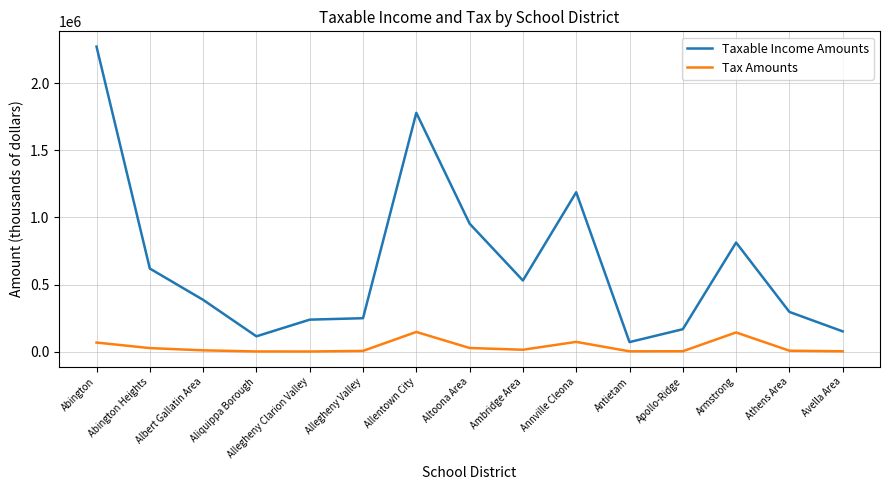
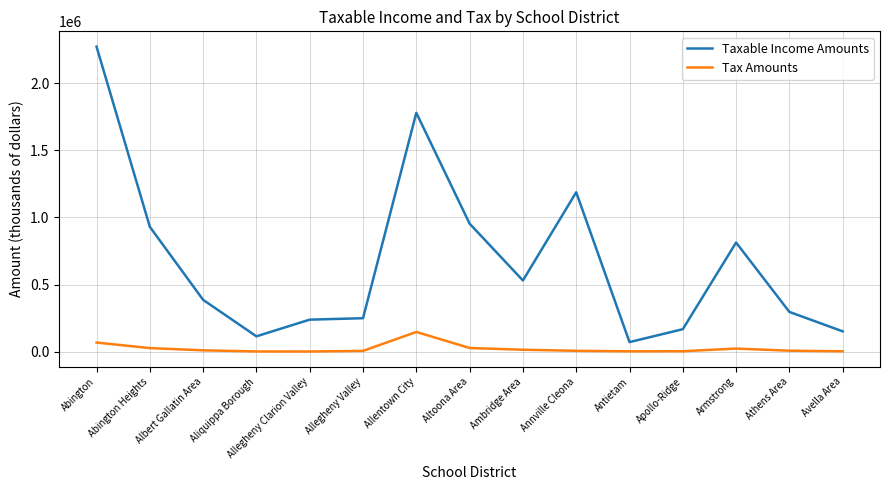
Taxable Income Amounts, Abington Heights: 620000 -> 930000
Tax Amounts, Annville Cleona: 70000 -> 10000
Tax Amounts, Armstrong: 150000 -> 20000
